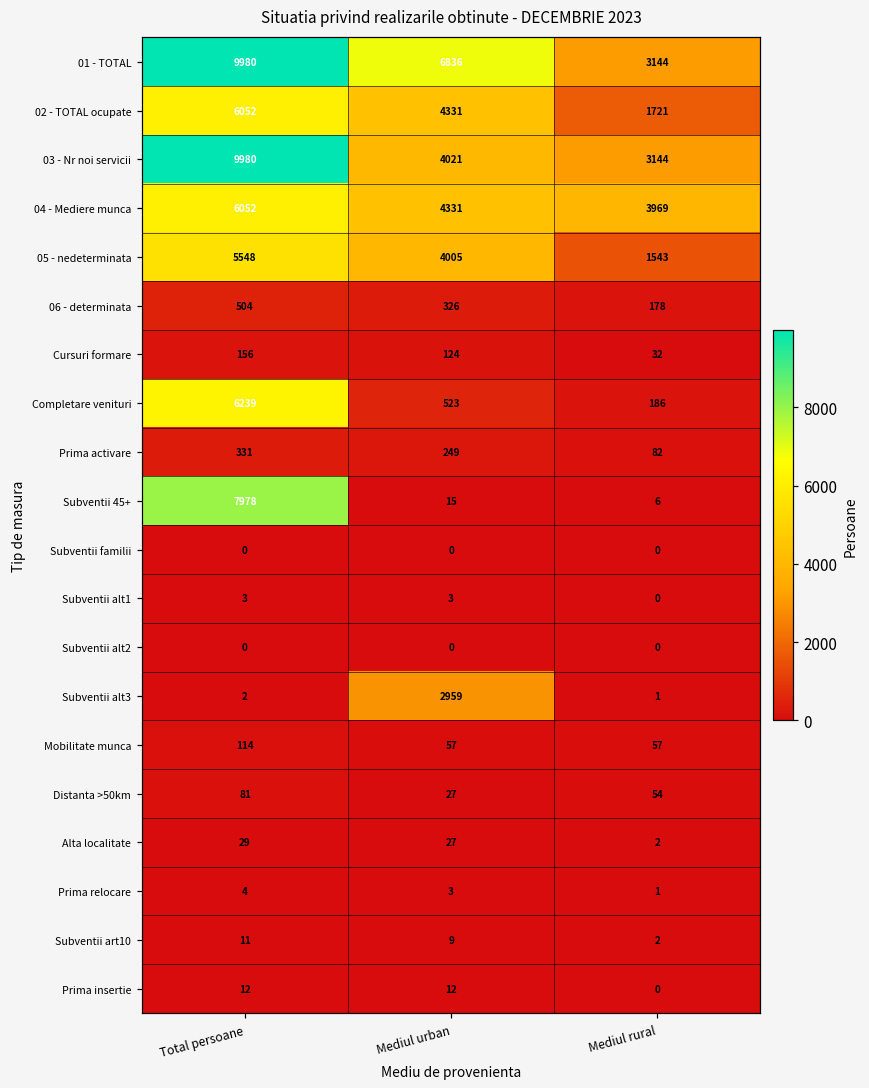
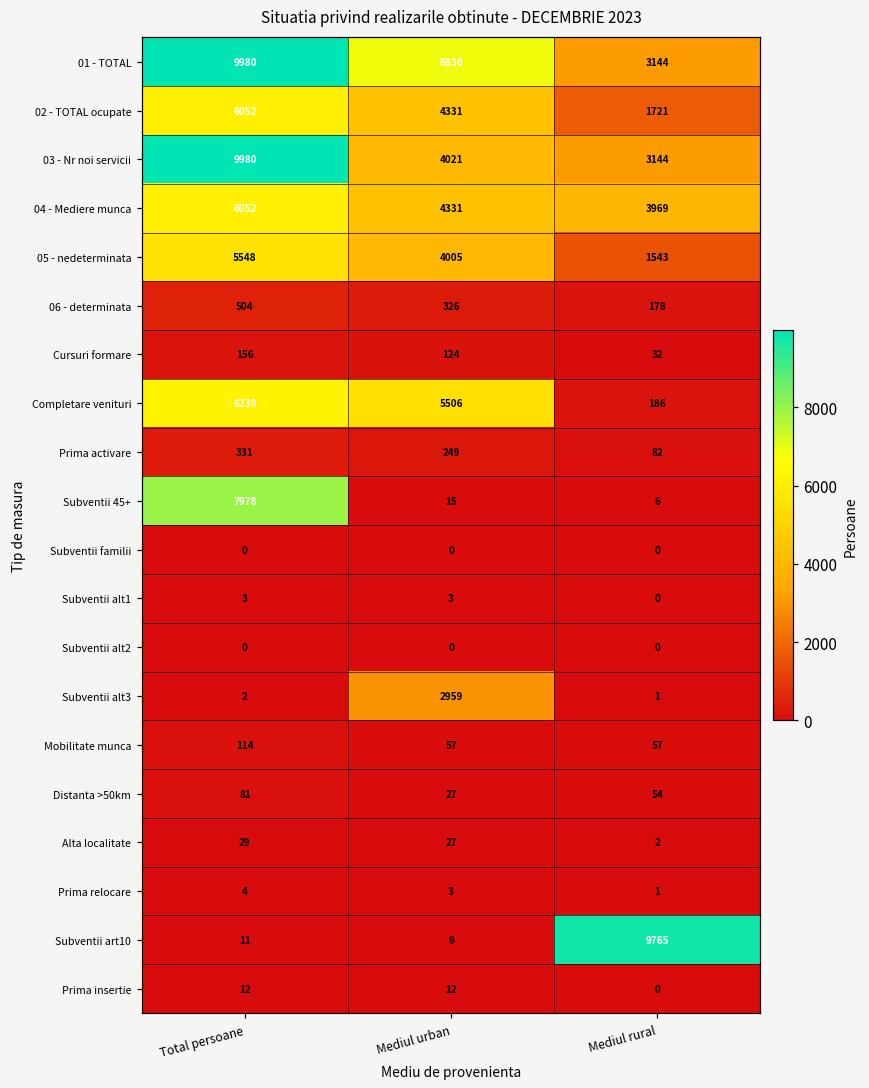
Completare venituri, Mediul urban: 523 -> 5506
Subventii art10, Mediul rural: 2 -> 9765
